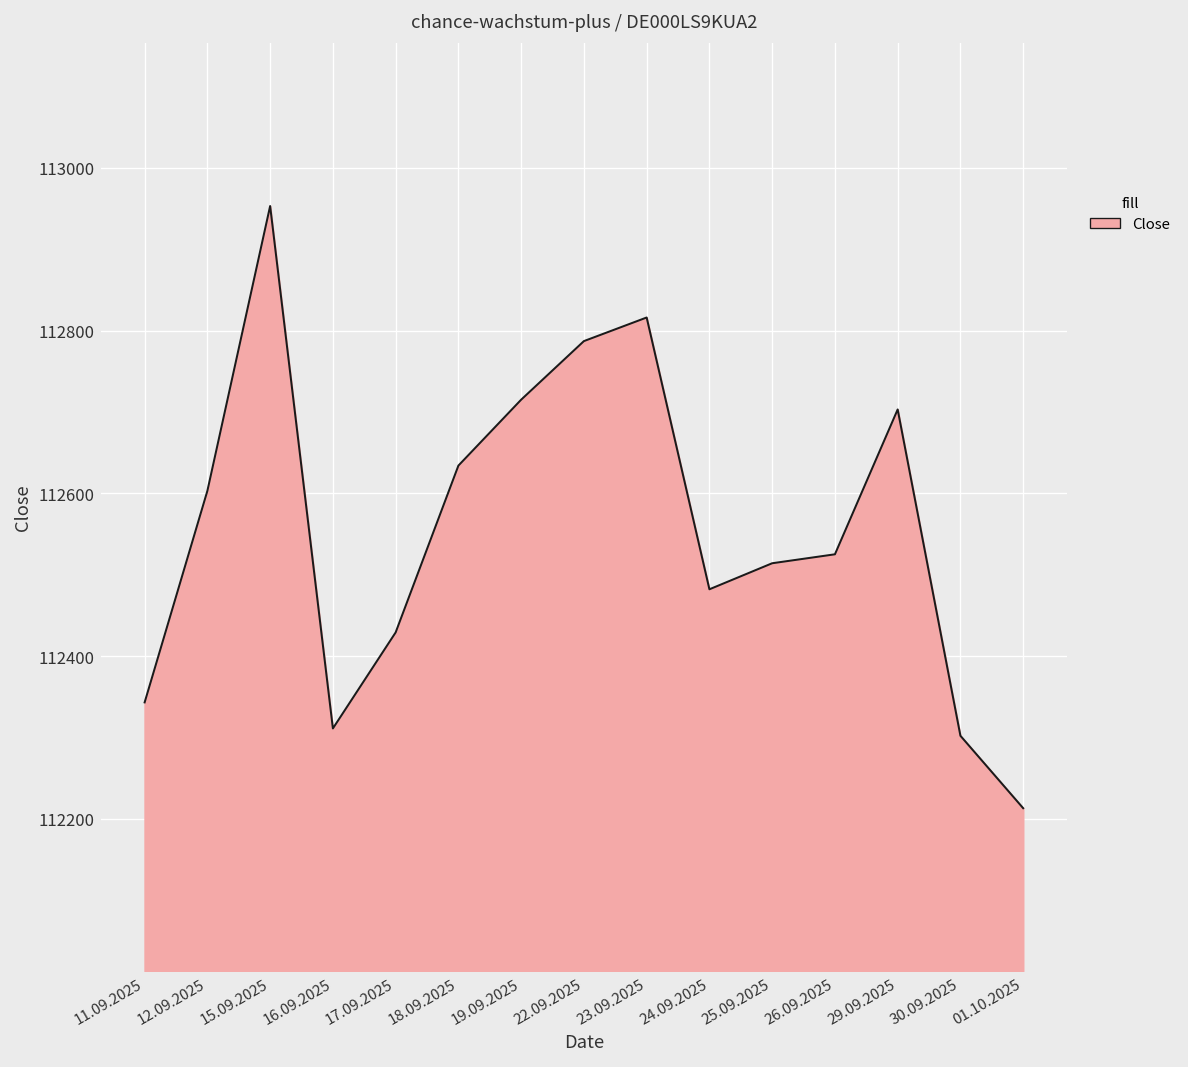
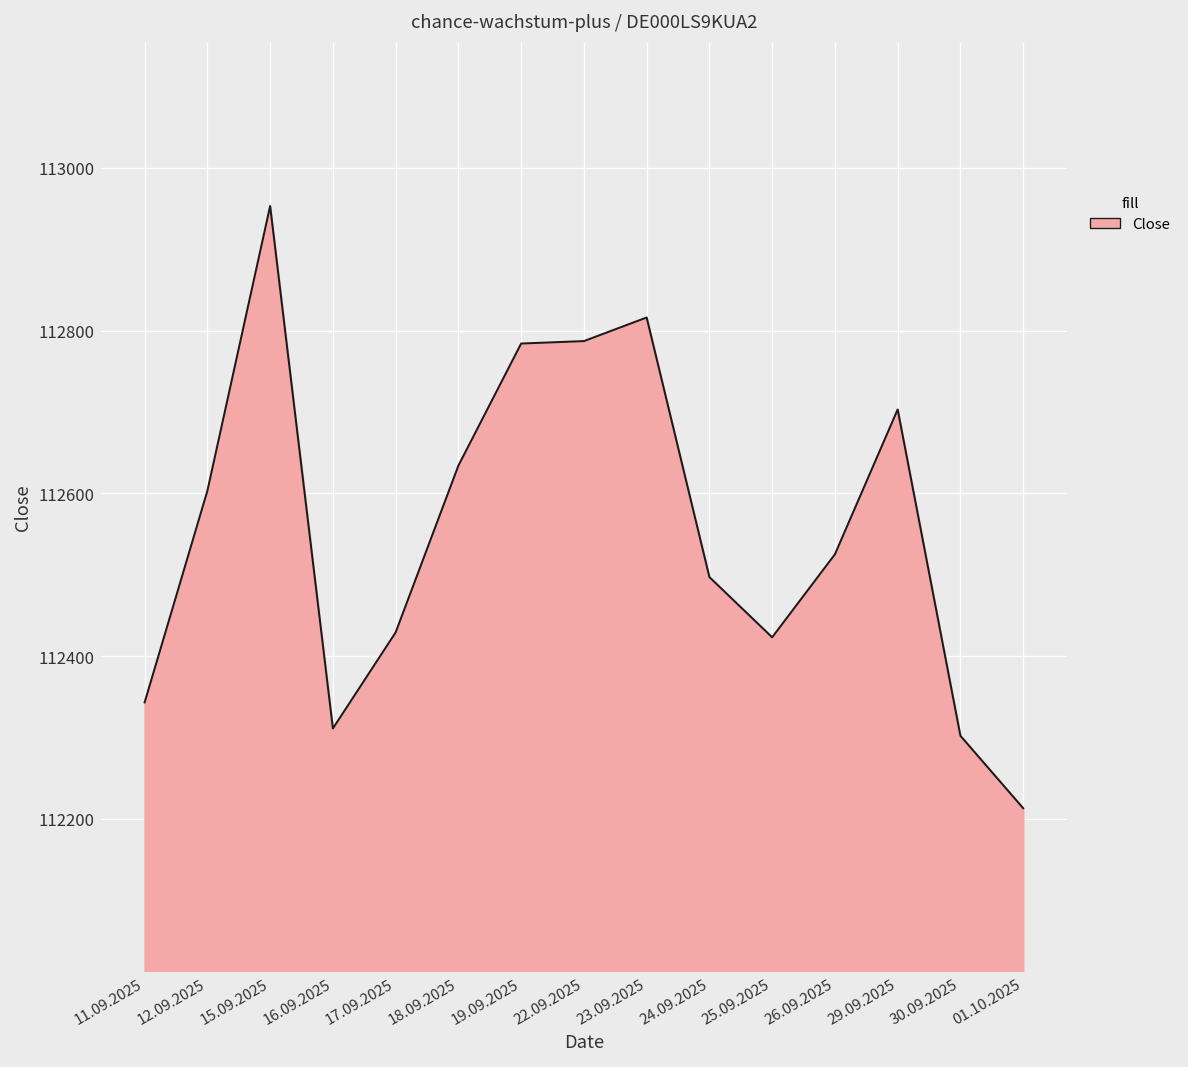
19.09.2025: 112720 -> 112780
24.09.2025: 112480 -> 112500
25.09.2025: 112510 -> 112420
